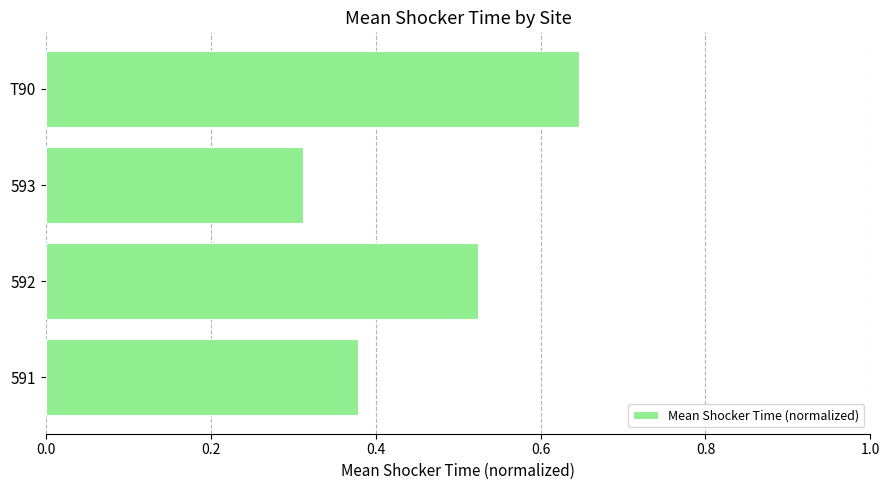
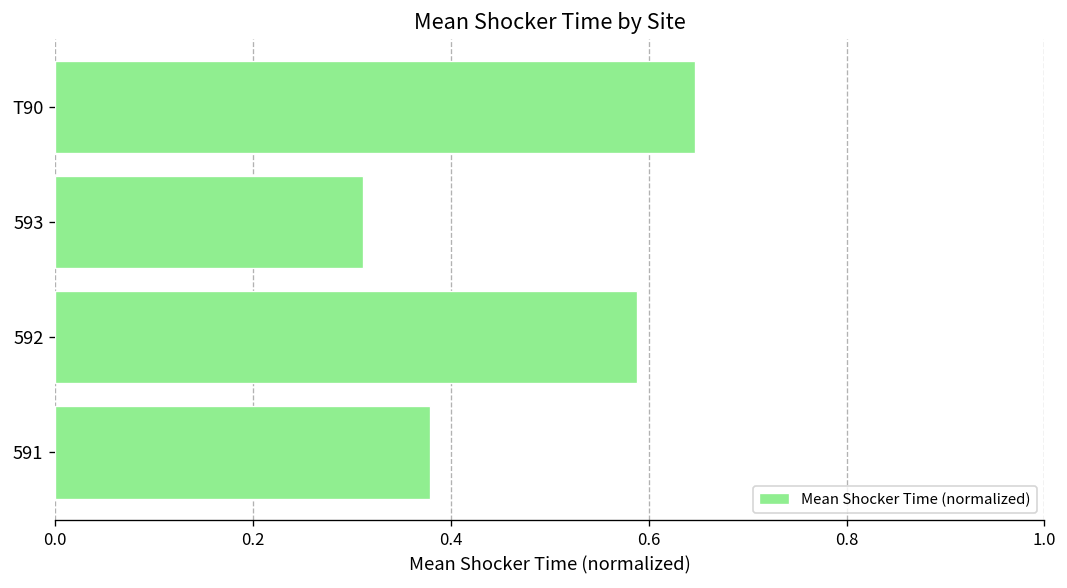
592: 0.52 -> 0.59
